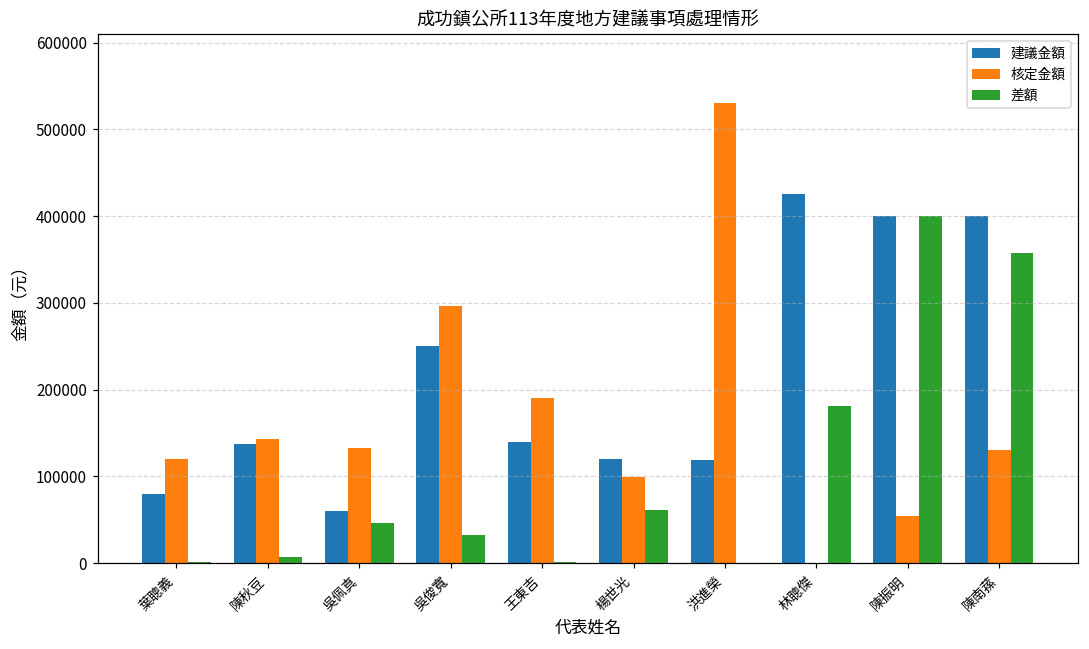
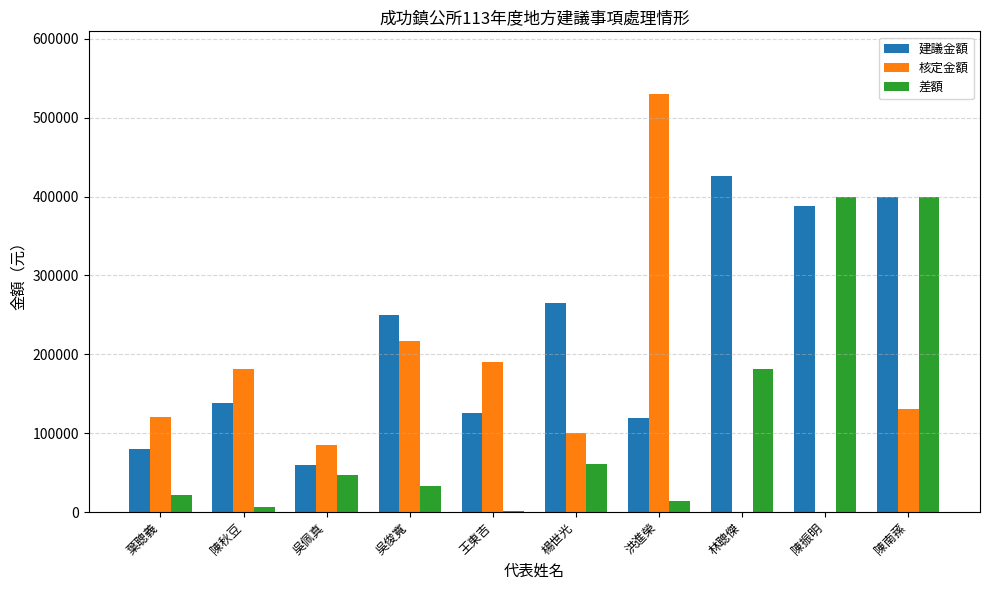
差額, 葉聰義: 0 -> 20000
核定金額, 陳秋豆: 140000 -> 180000
核定金額, 吳佩真: 130000 -> 90000
核定金額, 吳俊寬: 300000 -> 220000
建議金額, 王東吉: 140000 -> 130000
建議金額, 楊世光: 120000 -> 260000
差額, 洪進榮: 0 -> 10000
建議金額, 陳振明: 400000 -> 390000
核定金額, 陳振明: 50000 -> 0
差額, 陳南蓀: 360000 -> 400000
